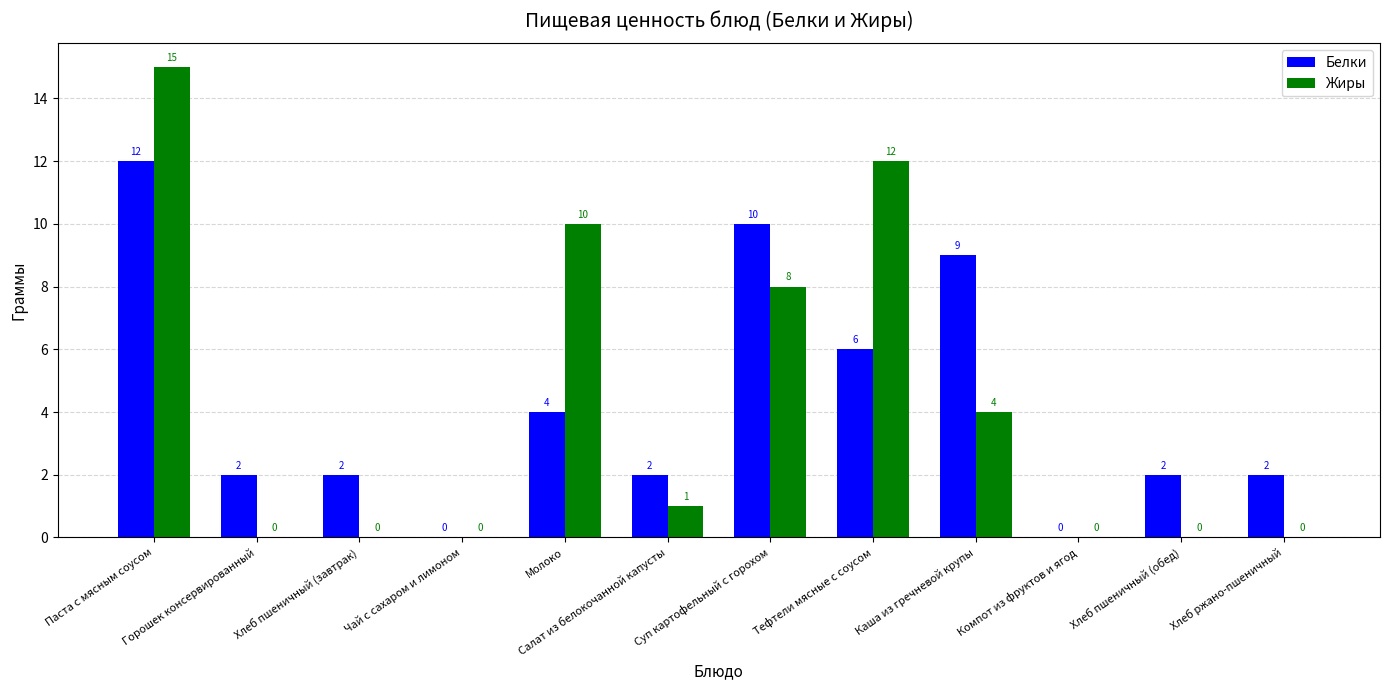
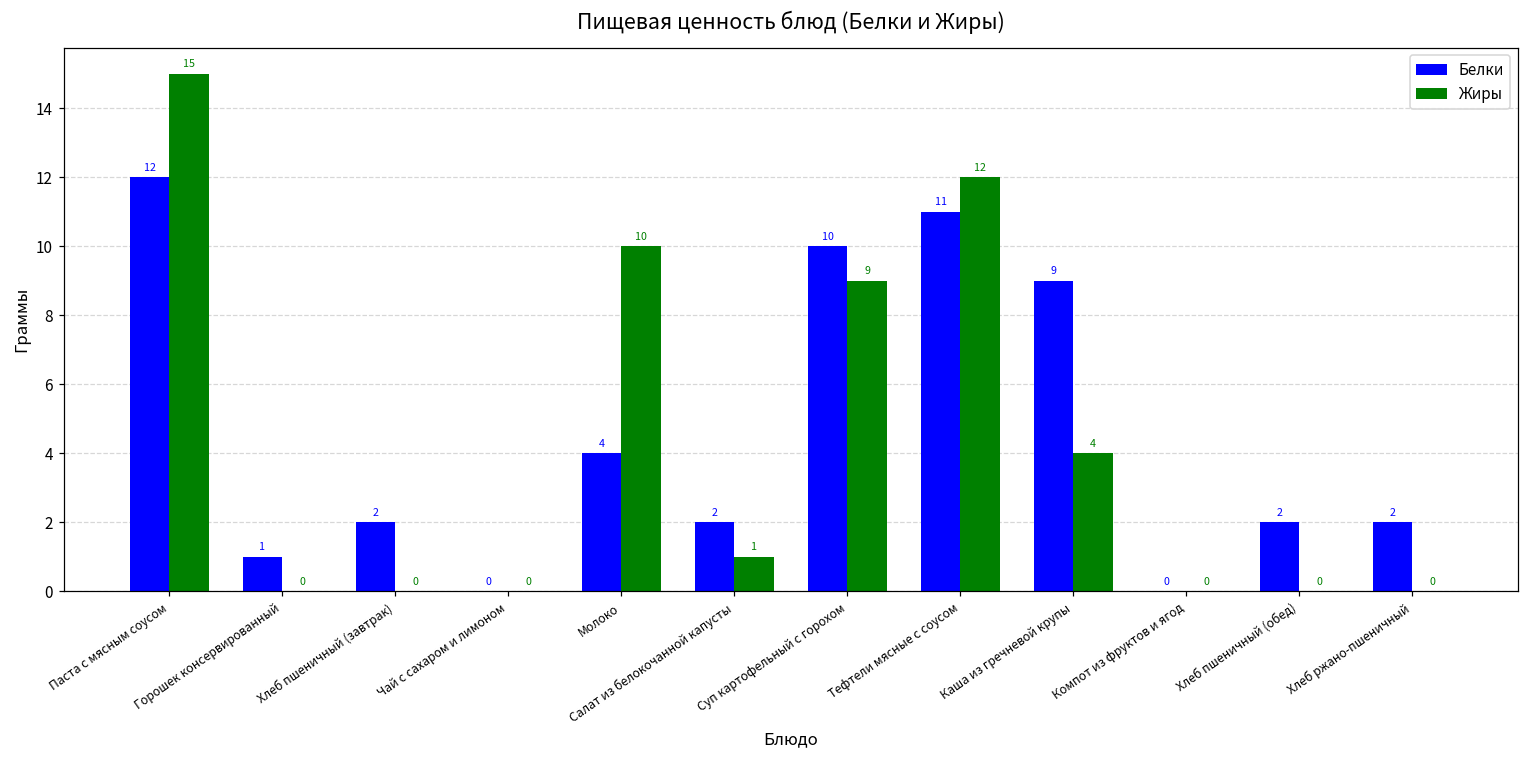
Белки, Горошек консервированный: 2 -> 1
Жиры, Суп картофельный с горохом: 8 -> 9
Белки, Тефтели мясные с соусом: 6 -> 11
